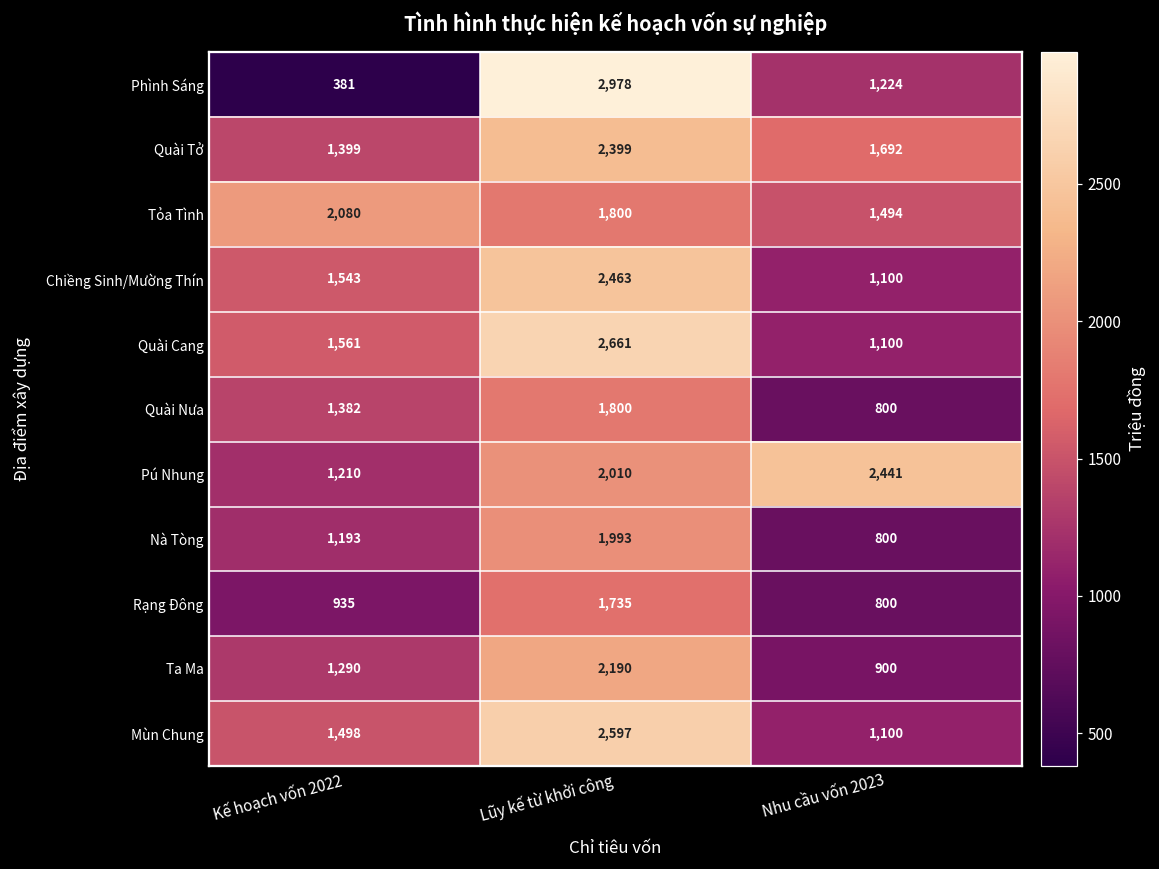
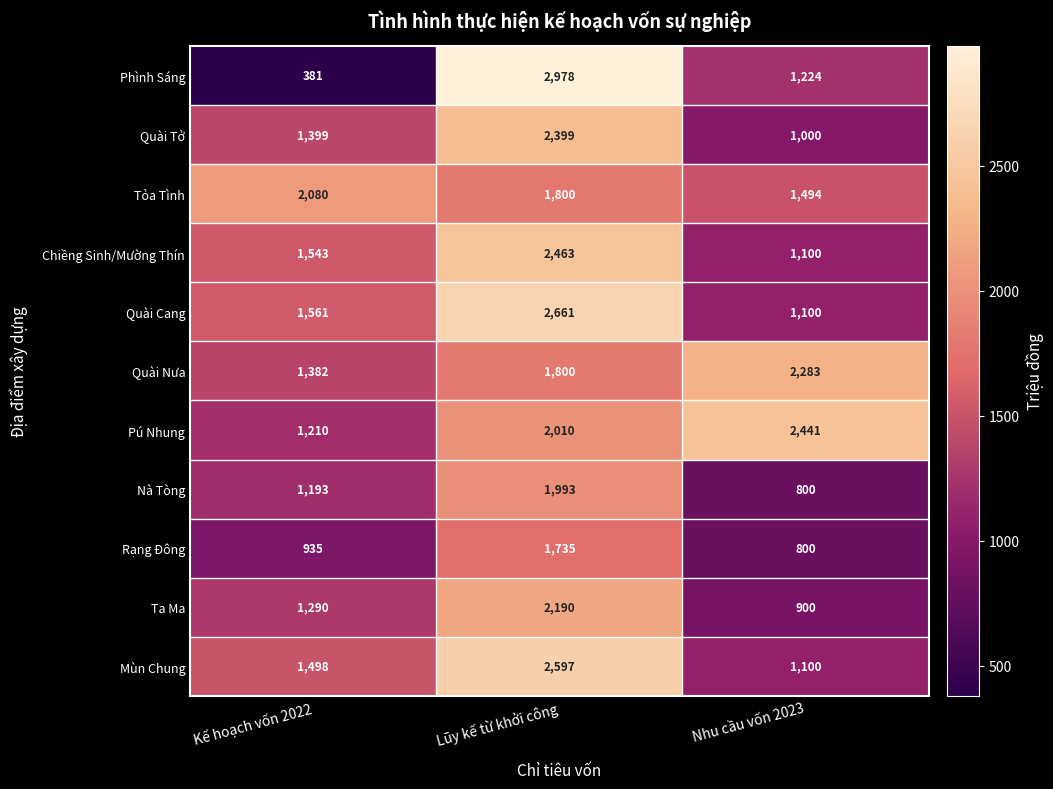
Quài Tở, Nhu cầu vốn 2023: 1,692 -> 1,000
Quài Nưa, Nhu cầu vốn 2023: 800 -> 2,283
